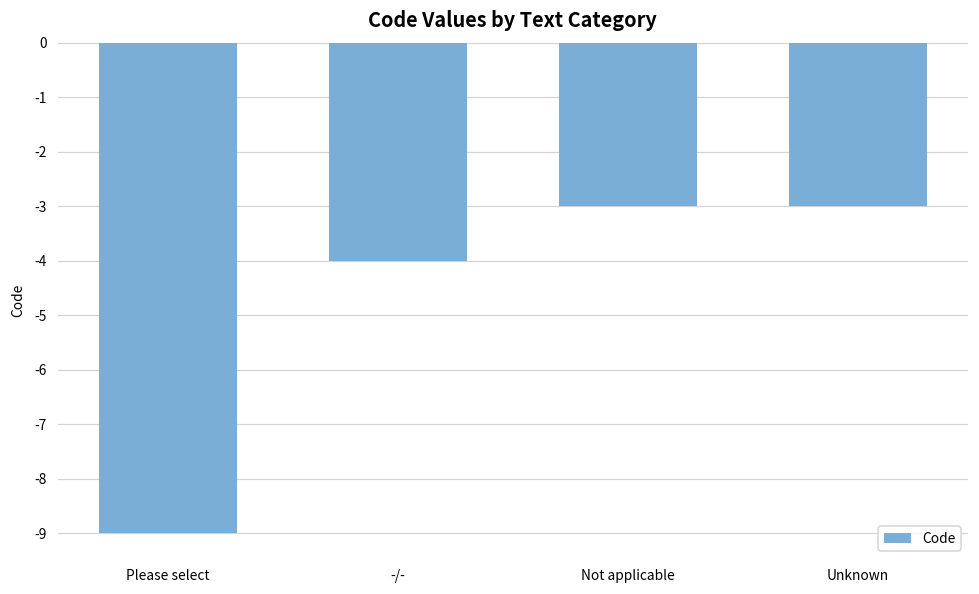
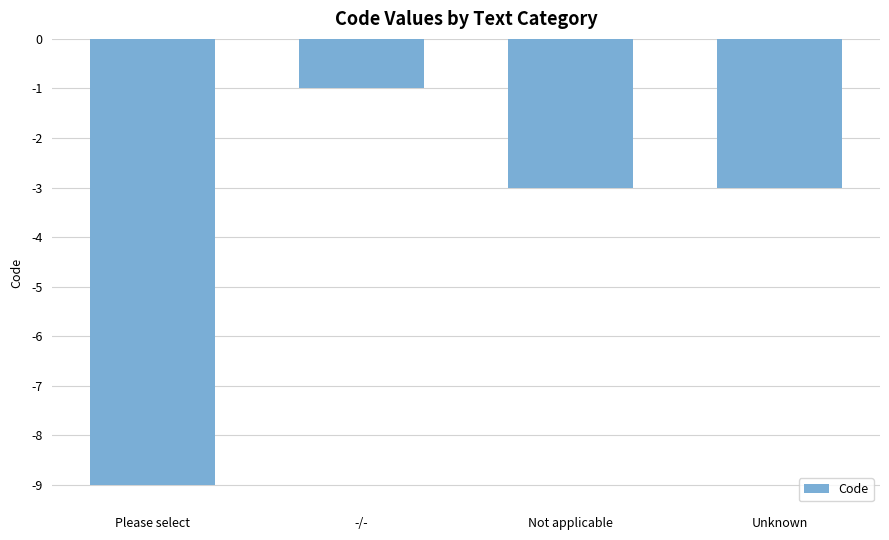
-/-: -4 -> -1
